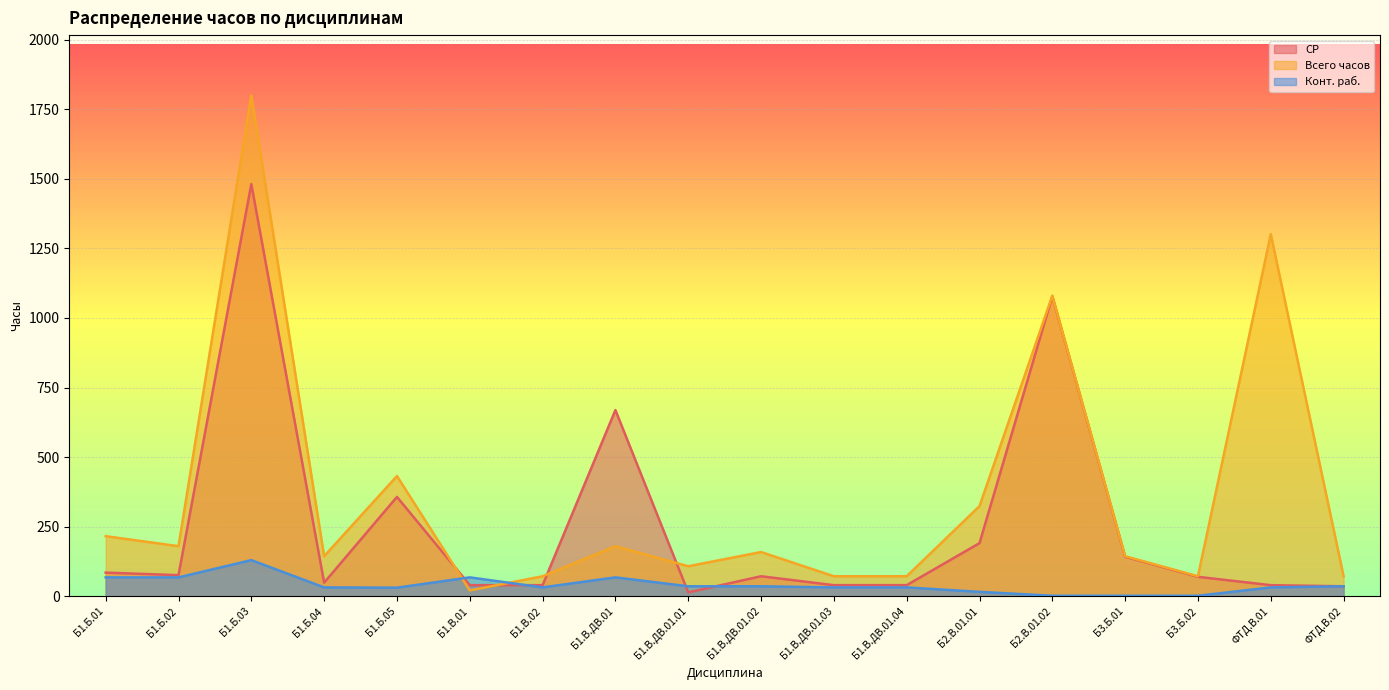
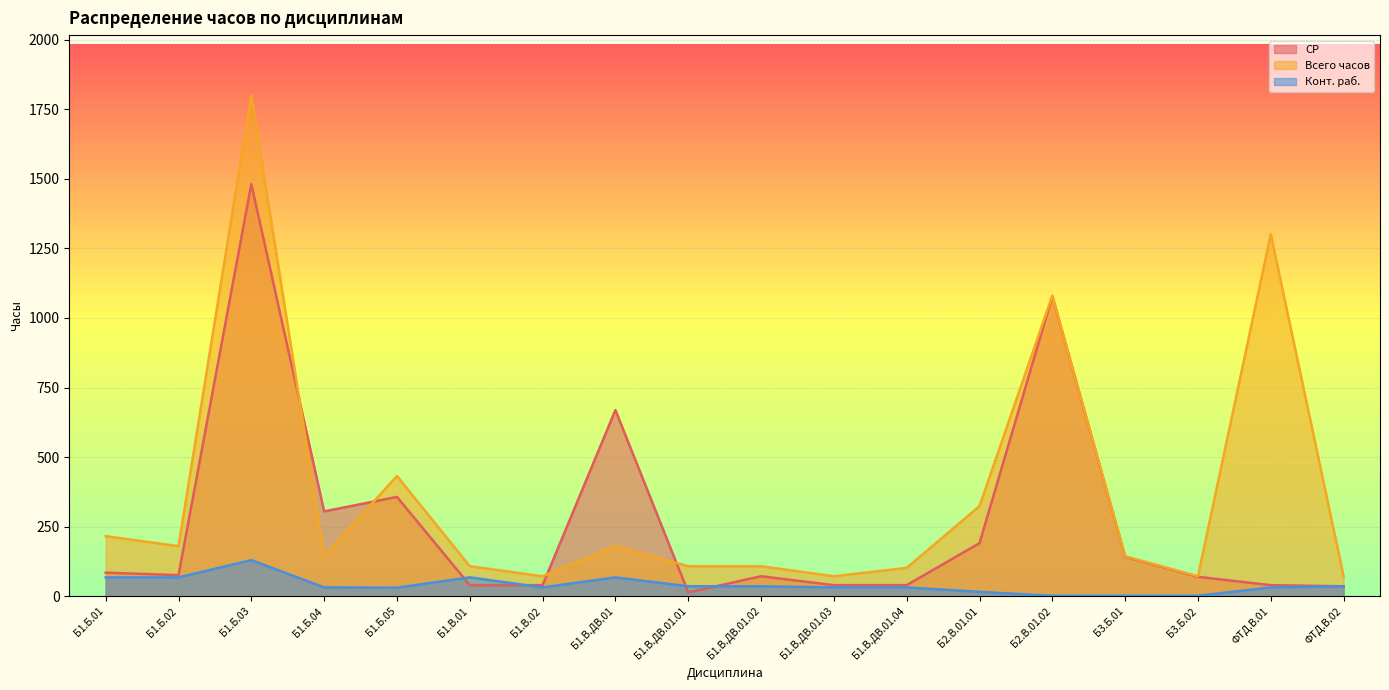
СР, Б1.Б.04: 50 -> 310
Всего часов, Б1.В.01: 20 -> 110
Всего часов, Б1.В.ДВ.01.02: 160 -> 110
Всего часов, Б1.В.ДВ.01.04: 70 -> 100
